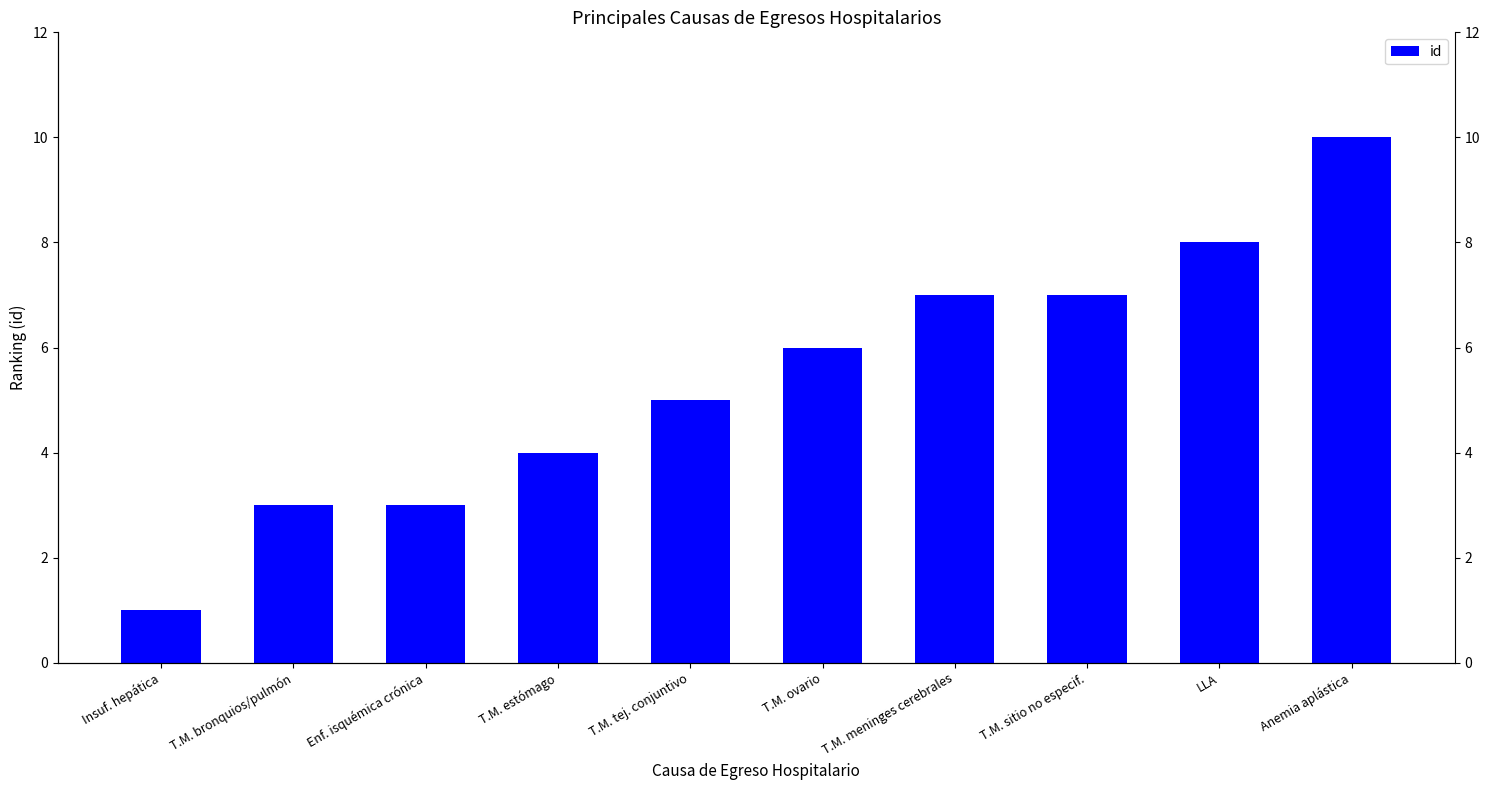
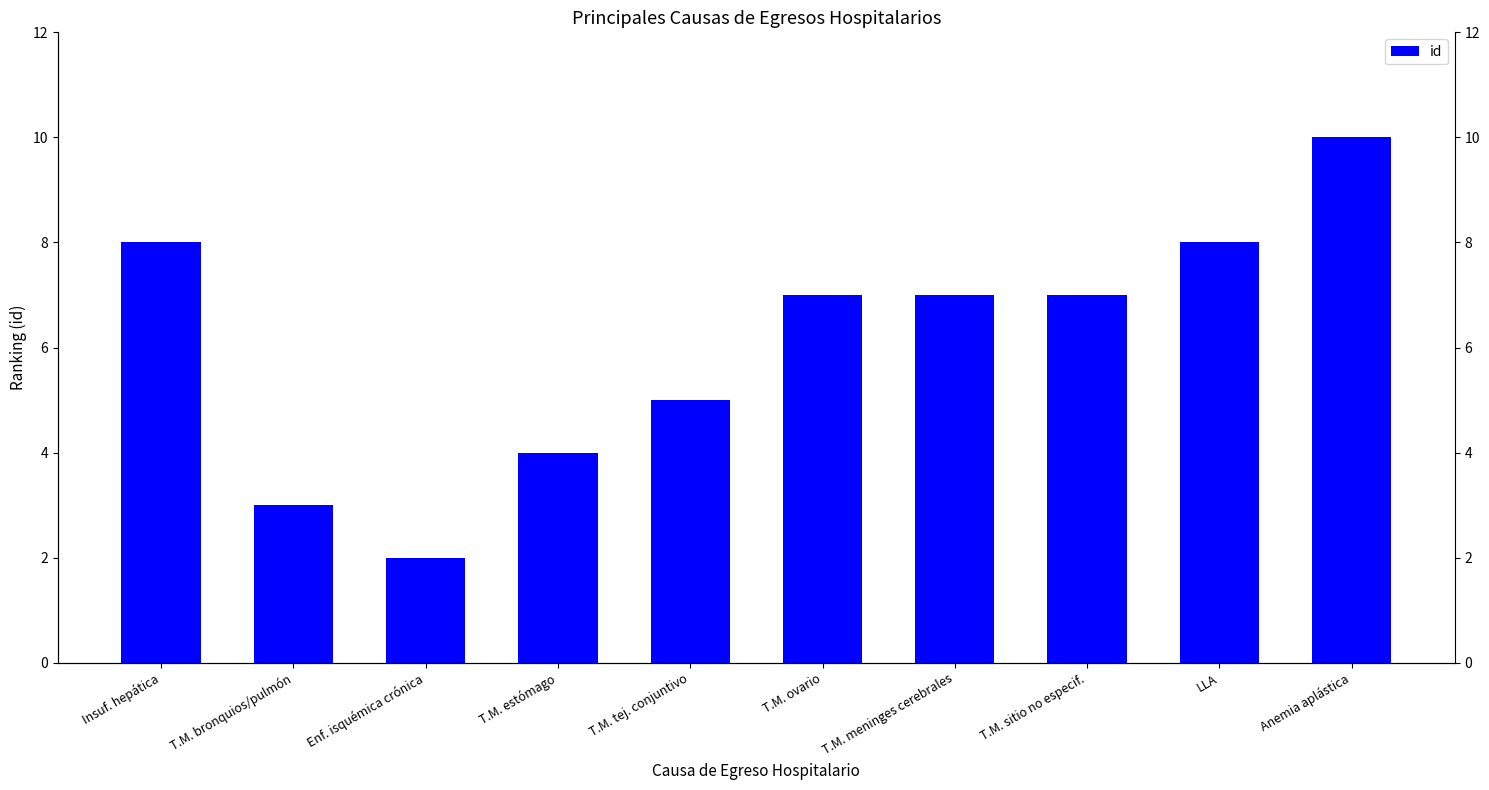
Insuf. hepática: 1 -> 8
Enf. isquémica crónica: 3 -> 2
T.M. ovario: 6 -> 7
